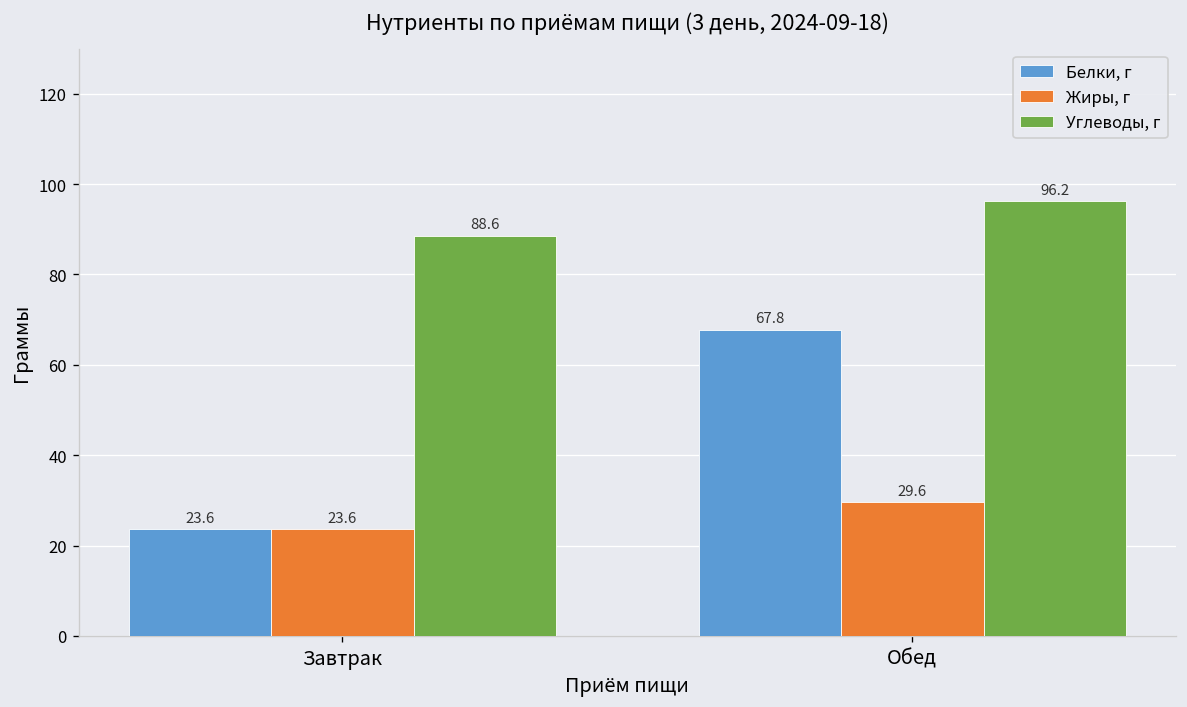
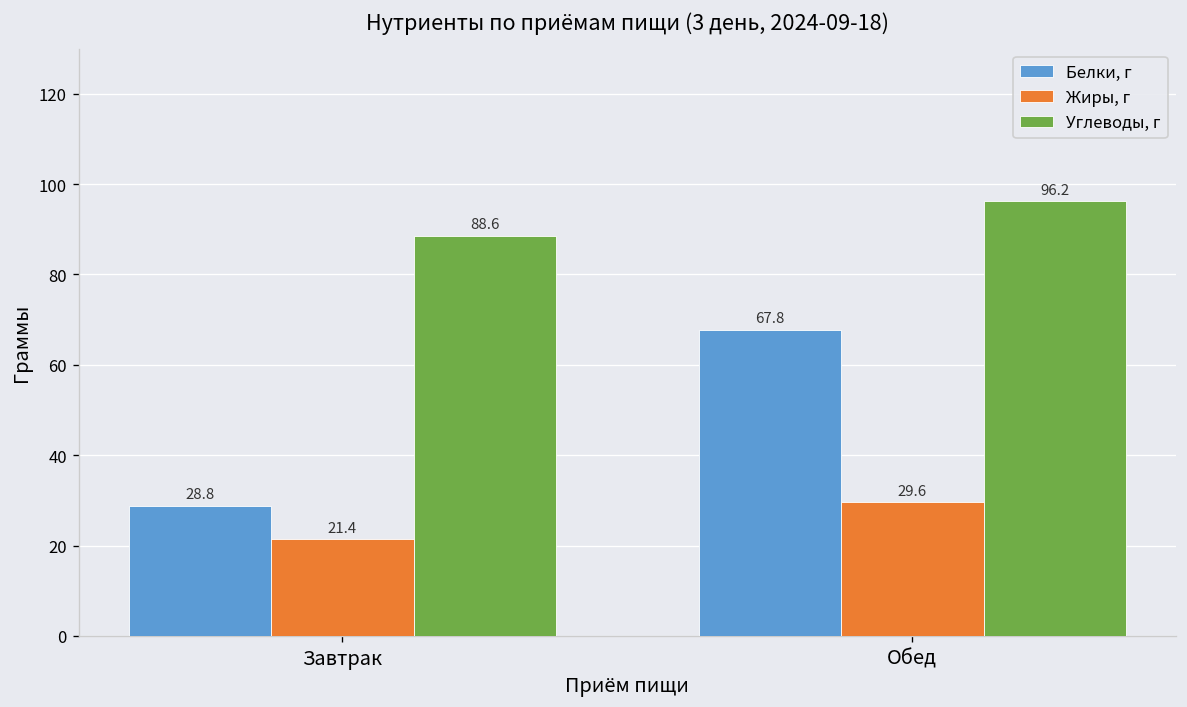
Белки, г, Завтрак: 23.6 -> 28.8
Жиры, г, Завтрак: 23.6 -> 21.4
